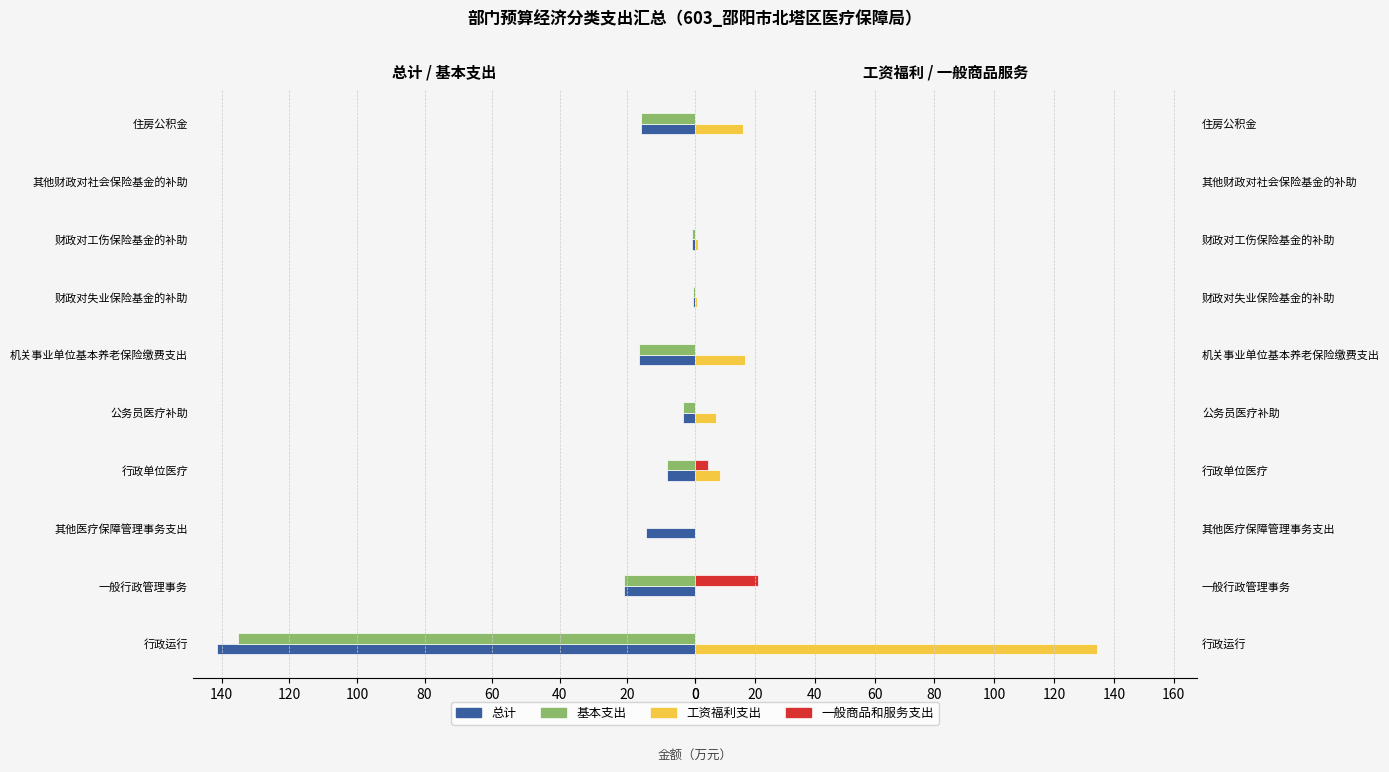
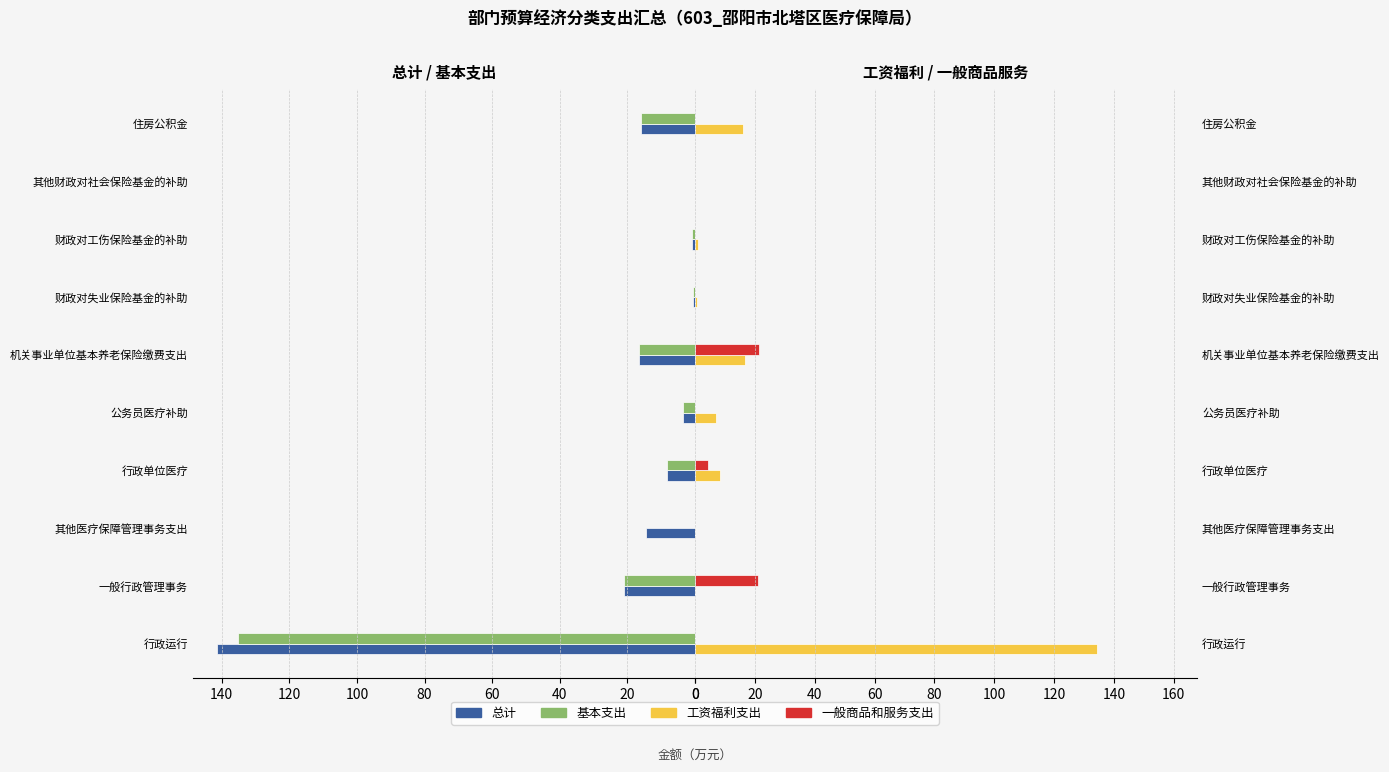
工资福利 / 一般商品服务, 一般商品和服务支出, 机关事业单位基本养老保险缴费支出: 0 -> 22
